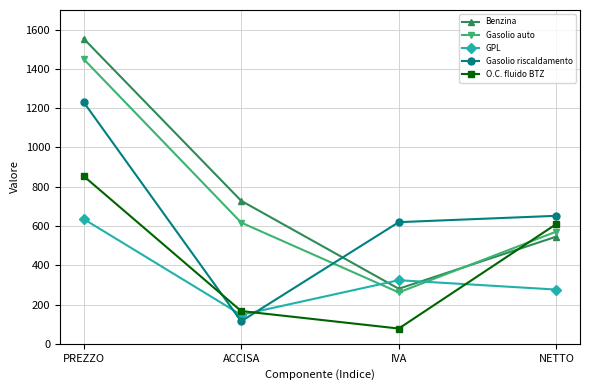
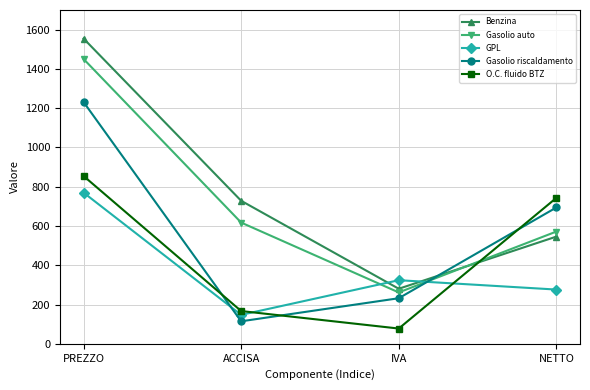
GPL, PREZZO: 640 -> 770
Gasolio riscaldamento, IVA: 620 -> 230
Gasolio riscaldamento, NETTO: 650 -> 690
O.C. fluido BTZ, NETTO: 610 -> 740
